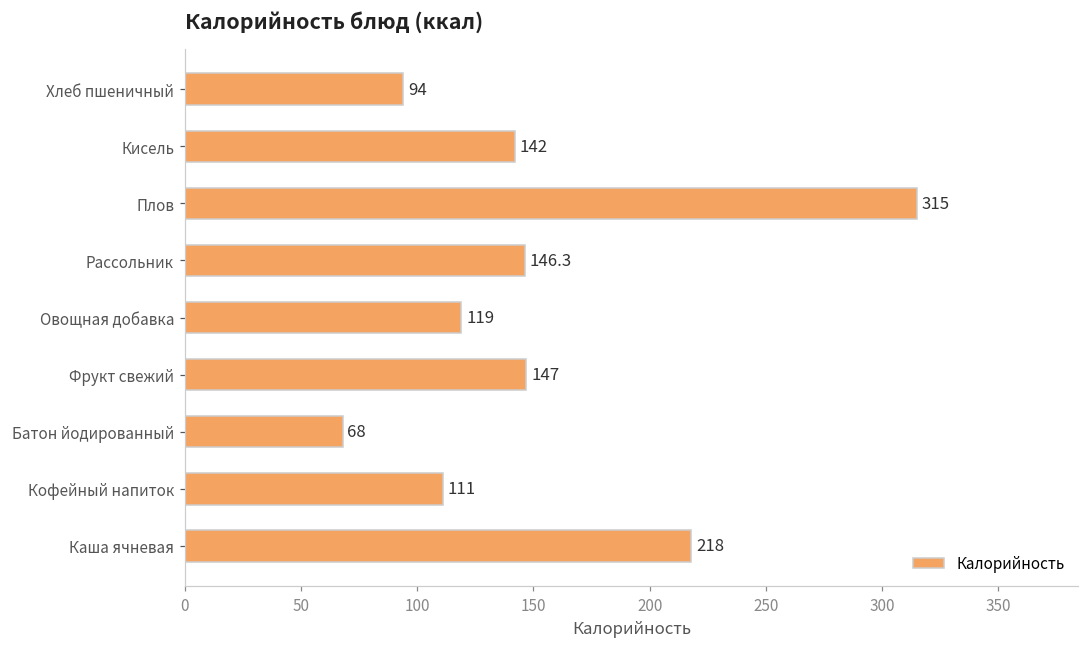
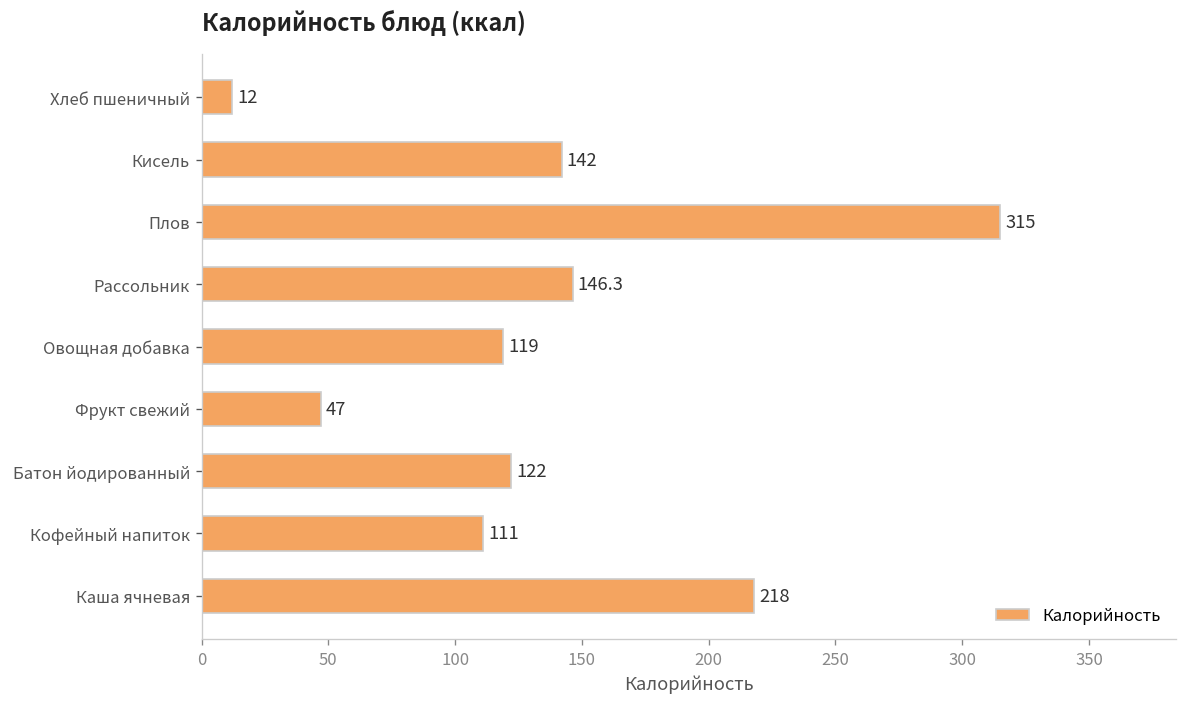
Хлеб пшеничный: 94 -> 12
Фрукт свежий: 147 -> 47
Батон йодированный: 68 -> 122
